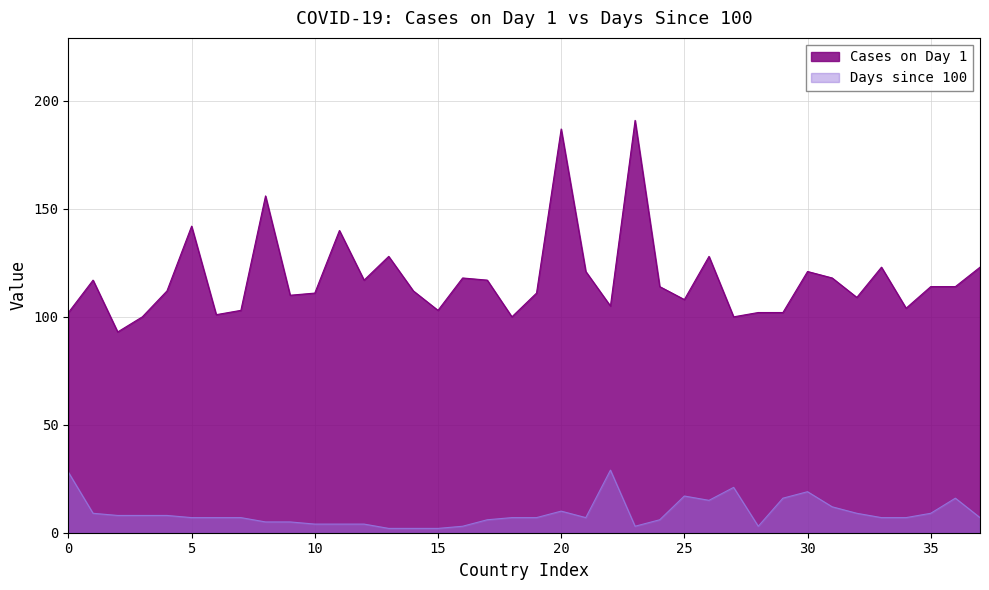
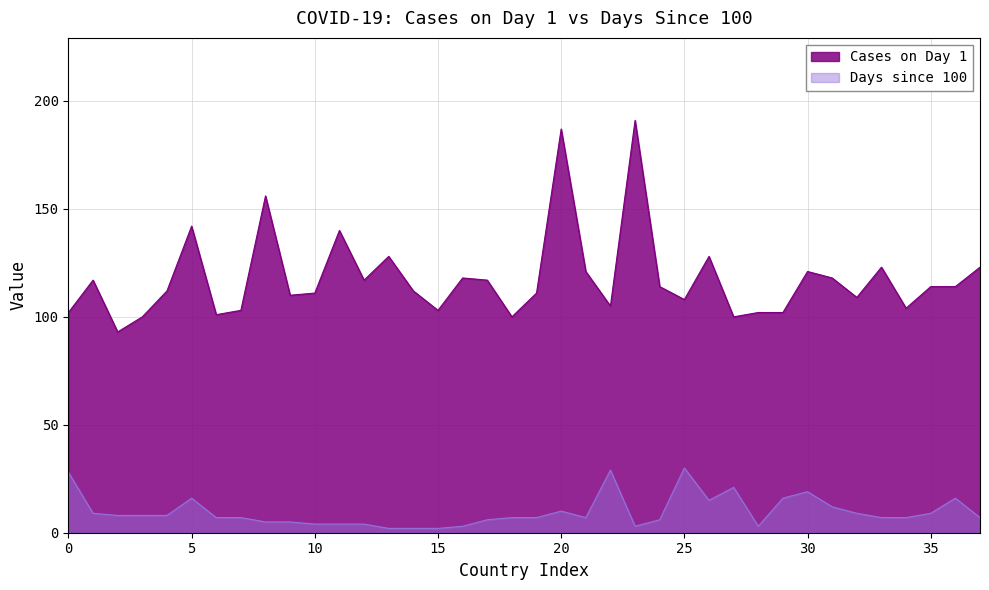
Days since 100, 5: 7 -> 16
Days since 100, 25: 17 -> 30
